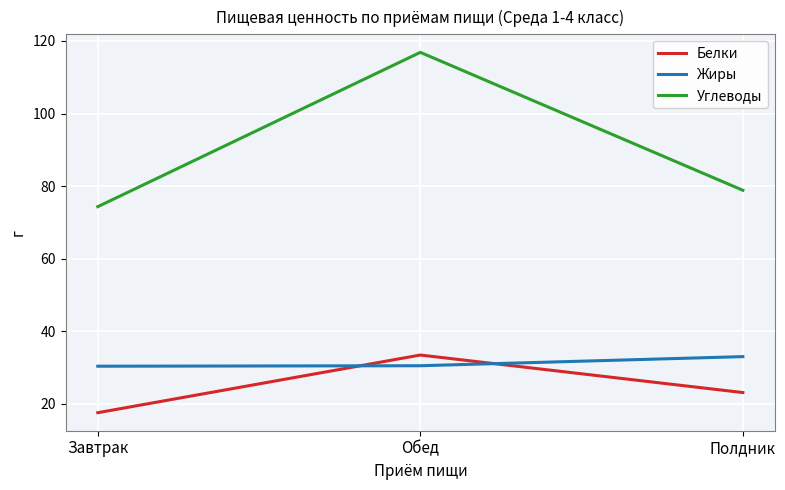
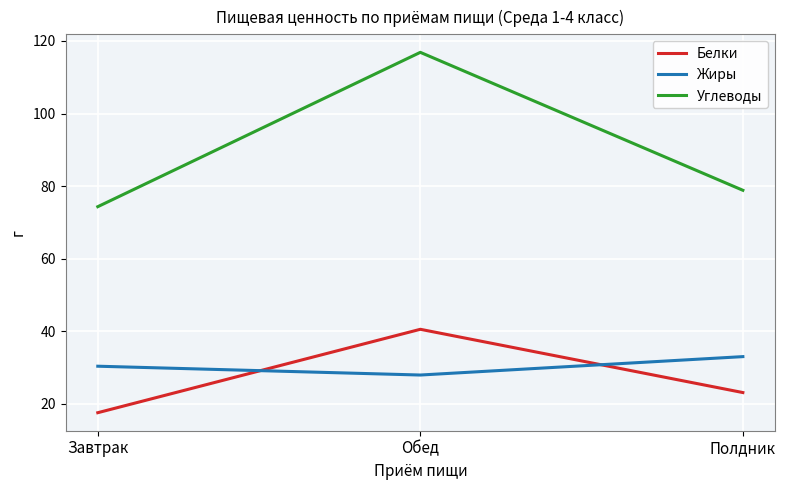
Белки, Обед: 33 -> 41
Жиры, Обед: 31 -> 28
